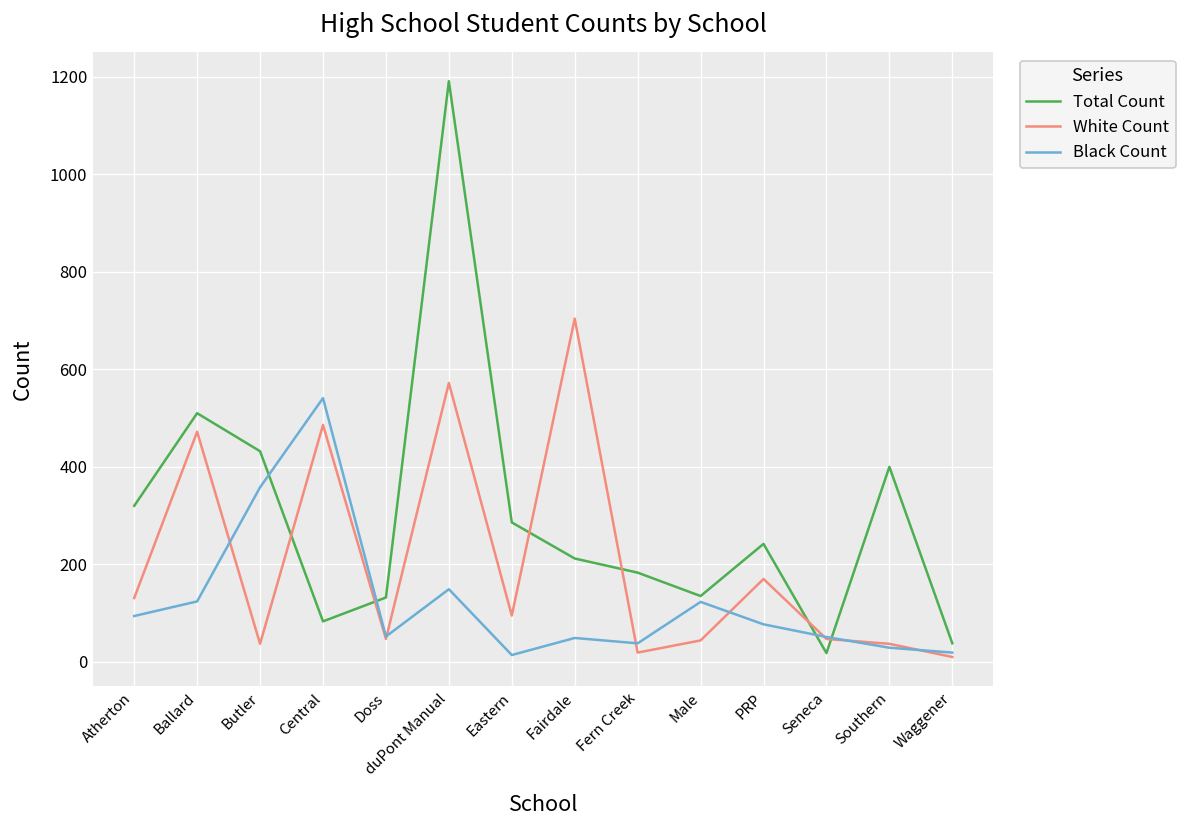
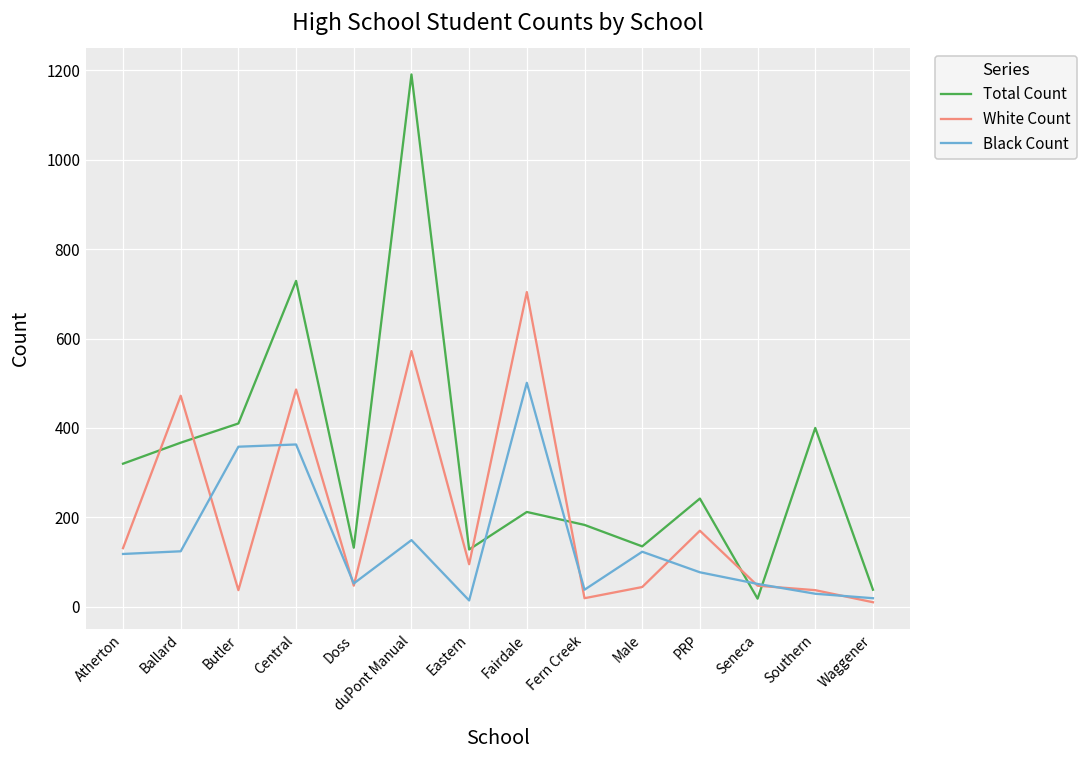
Black Count, Atherton: 90 -> 120
Total Count, Ballard: 510 -> 370
Total Count, Butler: 430 -> 410
Total Count, Central: 80 -> 730
Black Count, Central: 540 -> 360
Total Count, Eastern: 290 -> 130
Black Count, Fairdale: 50 -> 500
